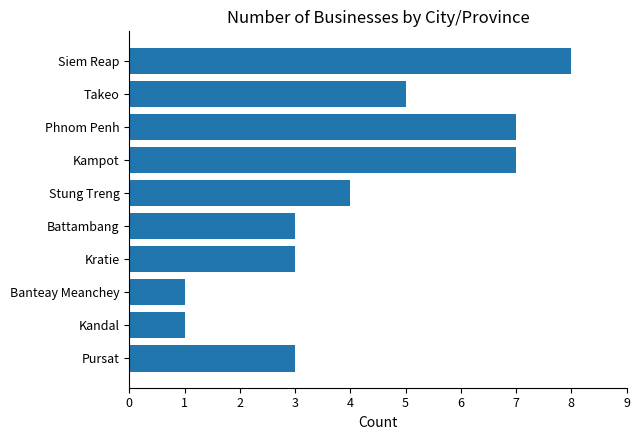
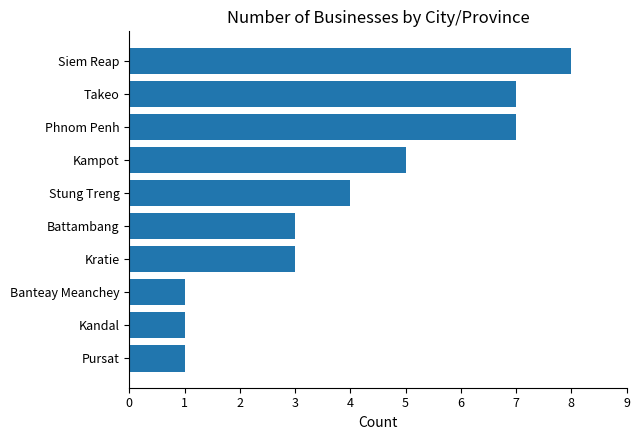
Takeo: 5 -> 7
Kampot: 7 -> 5
Pursat: 3 -> 1
